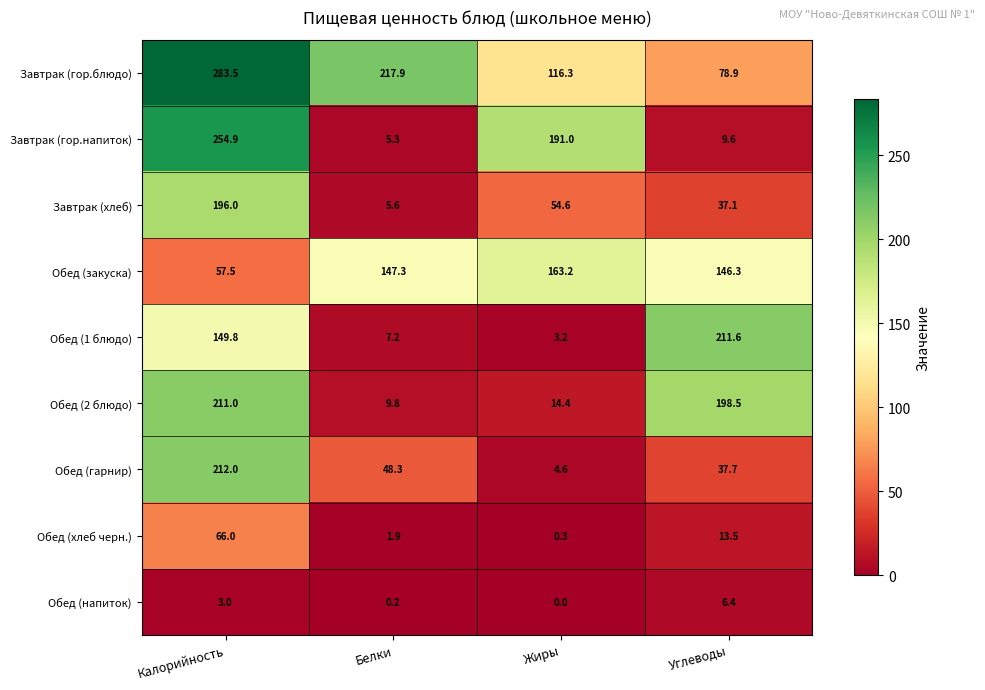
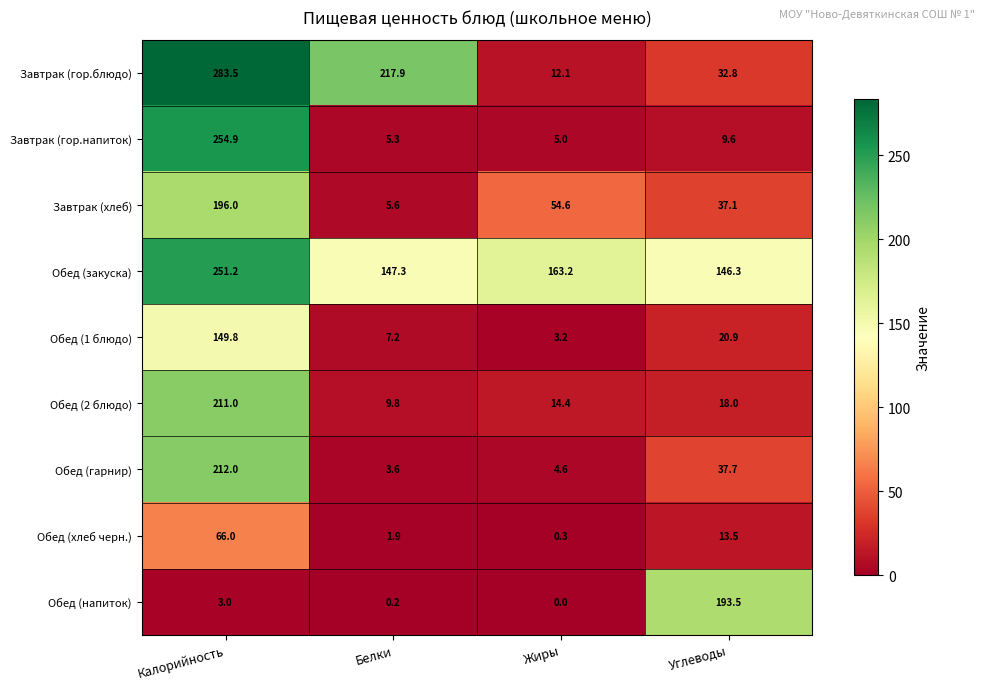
Завтрак (гор.блюдо), Жиры: 116.3 -> 12.1
Завтрак (гор.блюдо), Углеводы: 78.9 -> 32.8
Завтрак (гор.напиток), Жиры: 191.0 -> 5.0
Обед (закуска), Калорийность: 57.5 -> 251.2
Обед (1 блюдо), Углеводы: 211.6 -> 20.9
Обед (2 блюдо), Углеводы: 198.5 -> 18.0
Обед (гарнир), Белки: 48.3 -> 3.6
Обед (напиток), Углеводы: 6.4 -> 193.5
